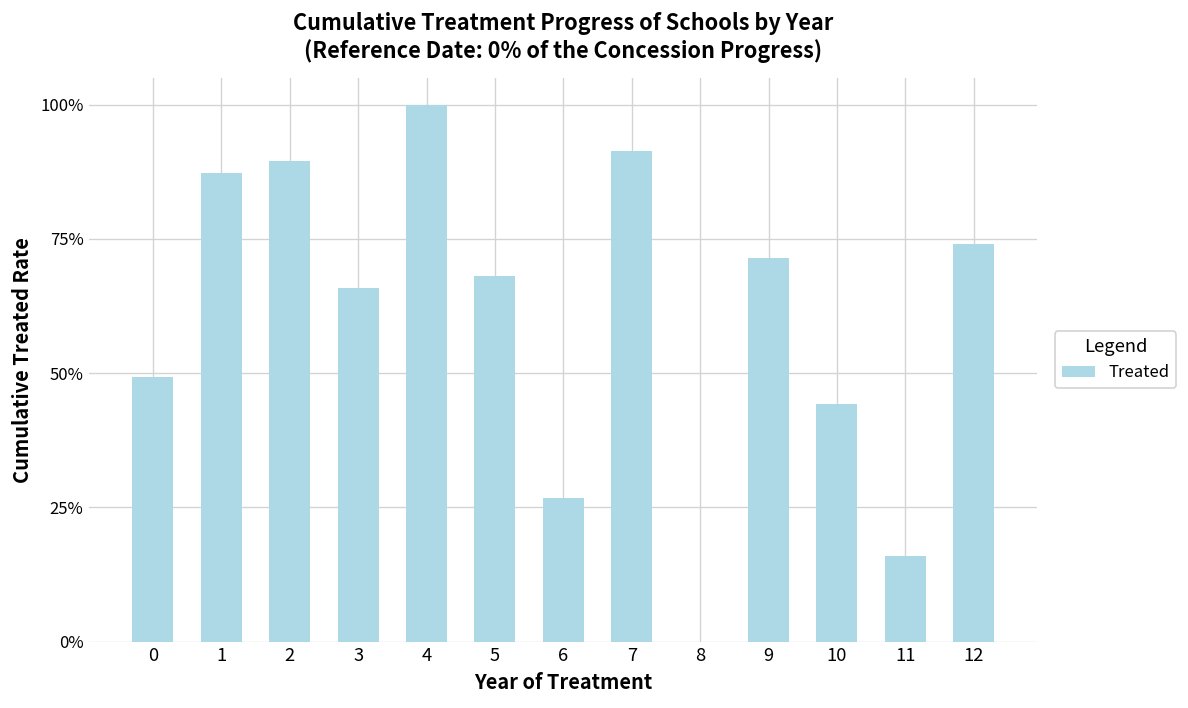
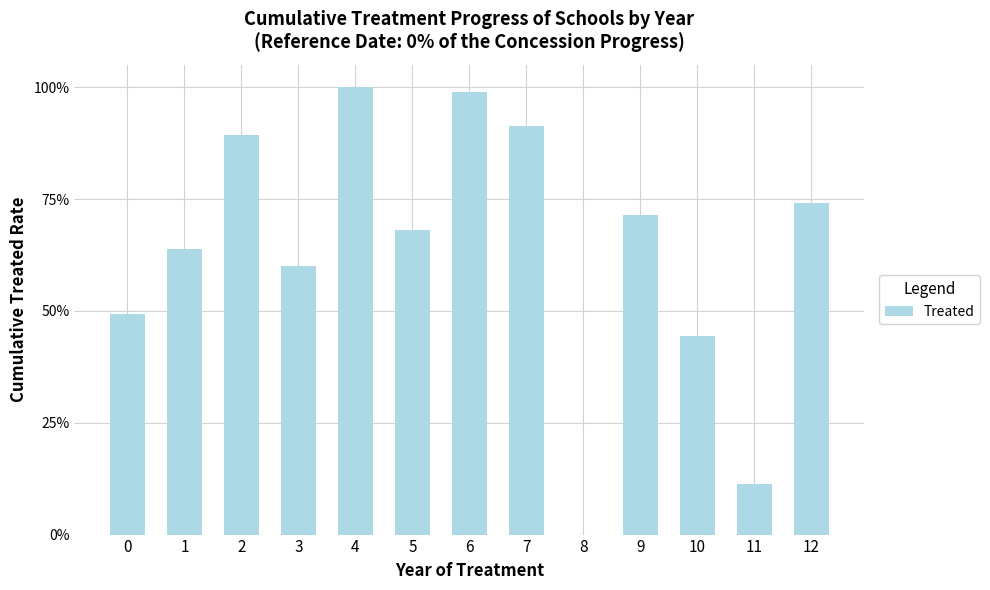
1: 87% -> 64%
3: 66% -> 60%
6: 27% -> 99%
11: 16% -> 11%
